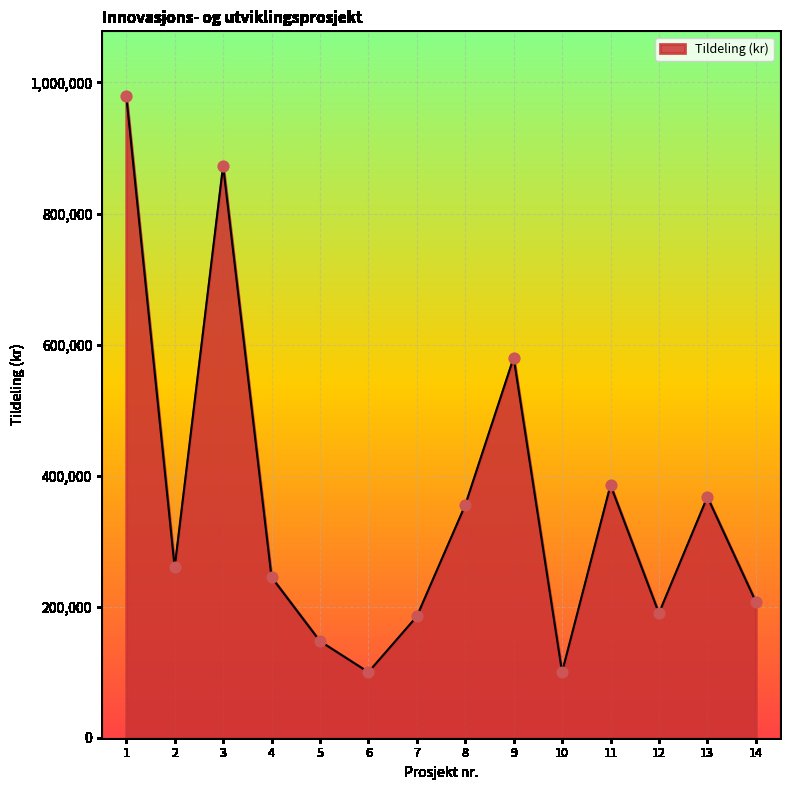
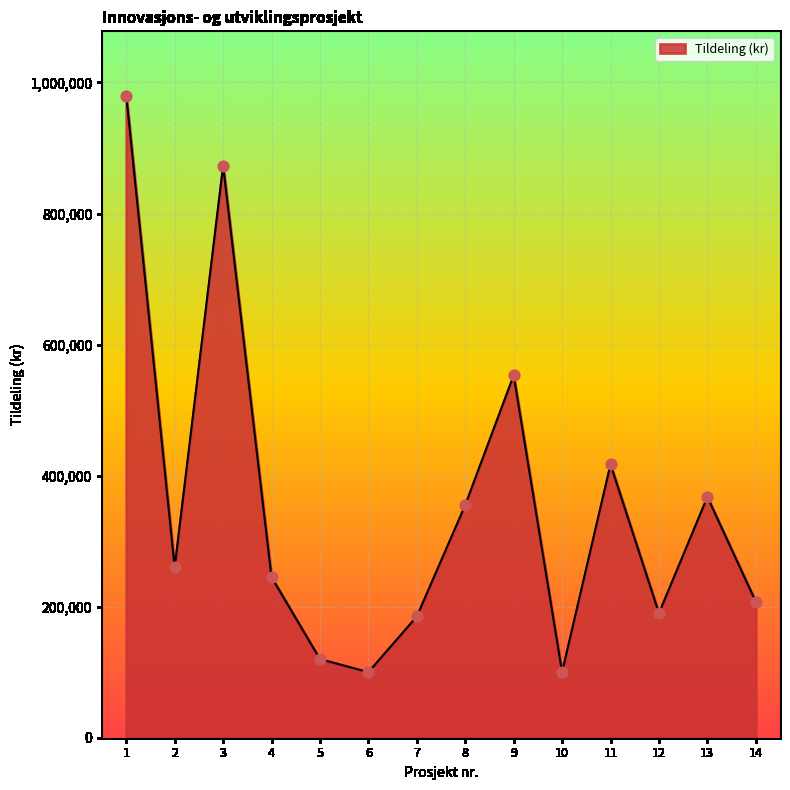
5: 150,000 -> 120,000
9: 580,000 -> 550,000
11: 390,000 -> 420,000
